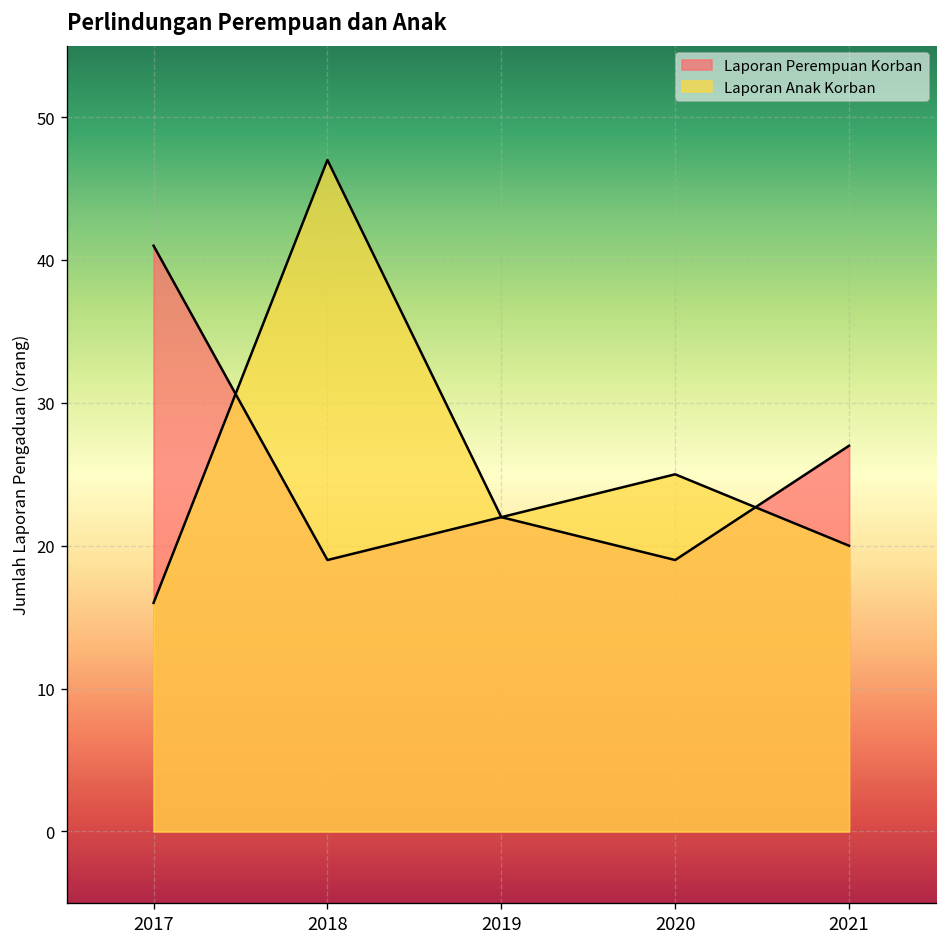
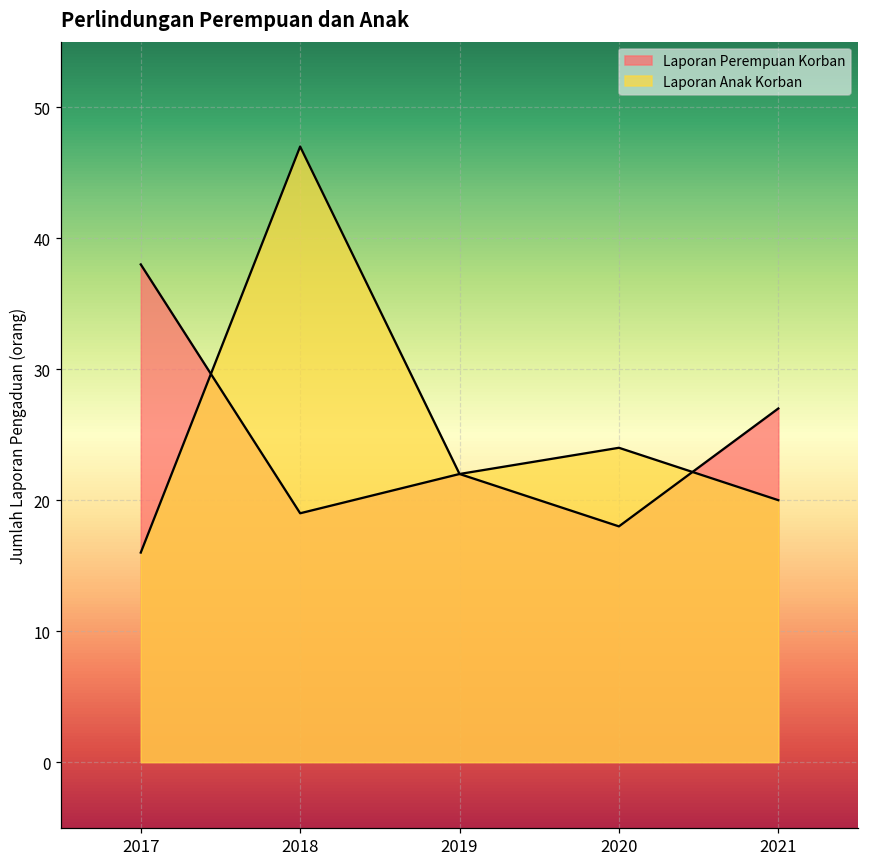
Laporan Perempuan Korban, 2017: 41 -> 38
Laporan Perempuan Korban, 2020: 19 -> 18
Laporan Anak Korban, 2020: 25 -> 24
